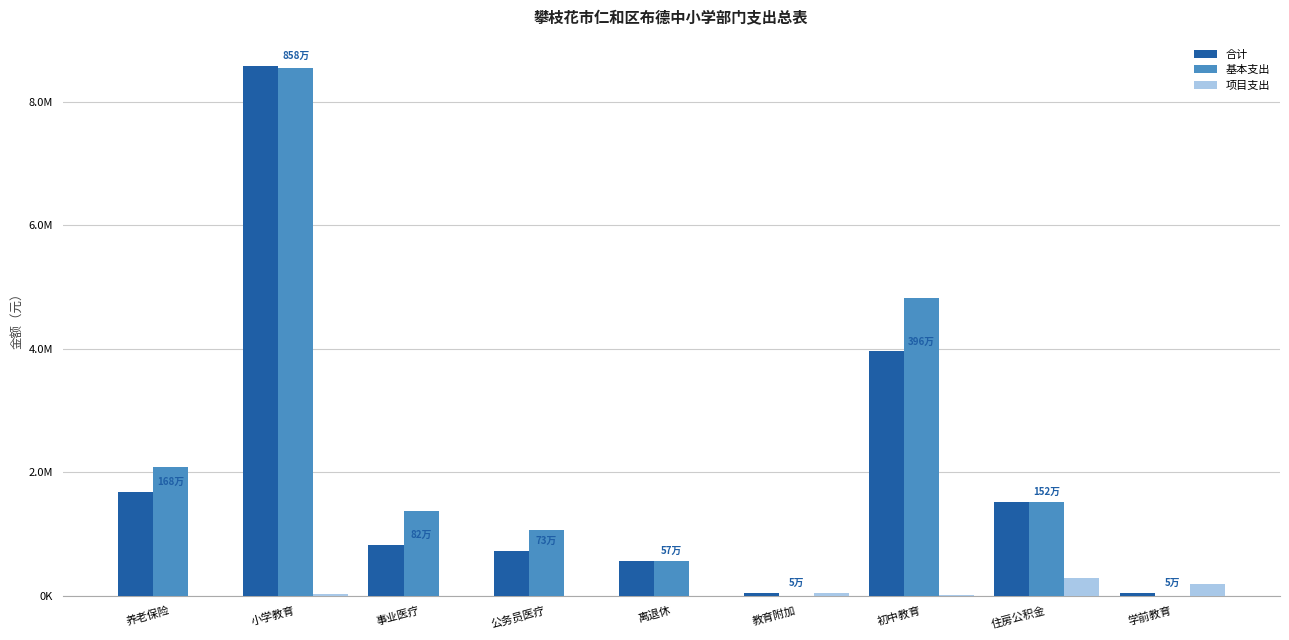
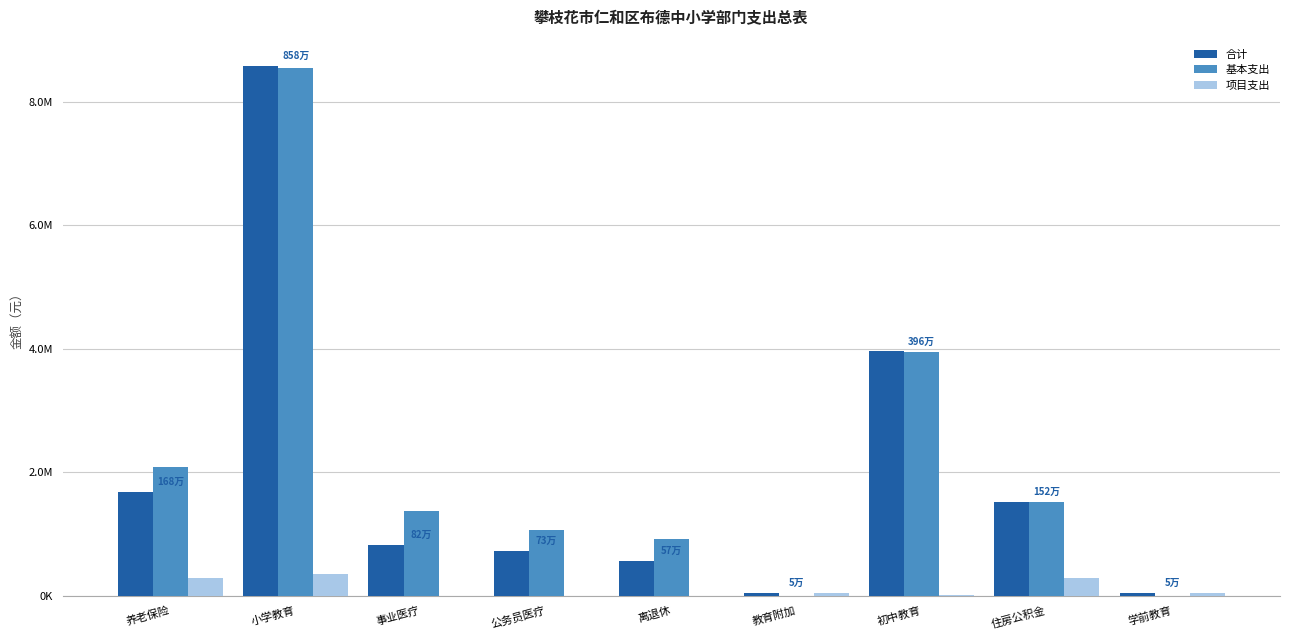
项目支出, 养老保险: 0 -> 300000
项目支出, 小学教育: 0 -> 300000
基本支出, 离退休: 600000 -> 900000
基本支出, 初中教育: 4800000 -> 3900000
项目支出, 学前教育: 200000 -> 0
